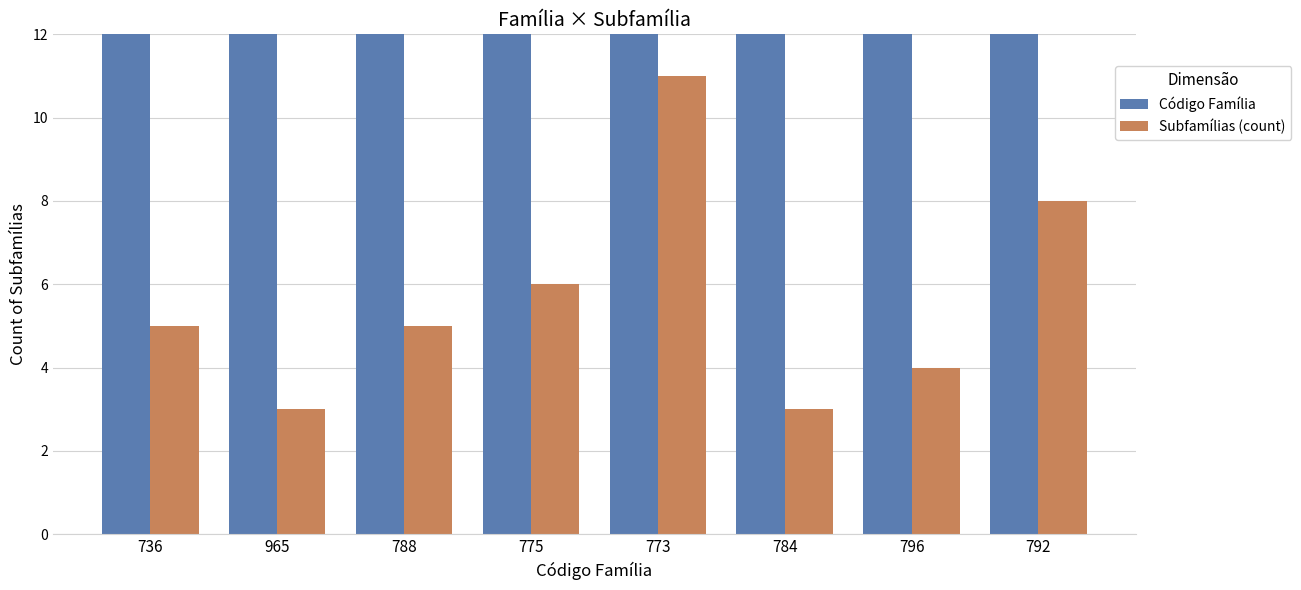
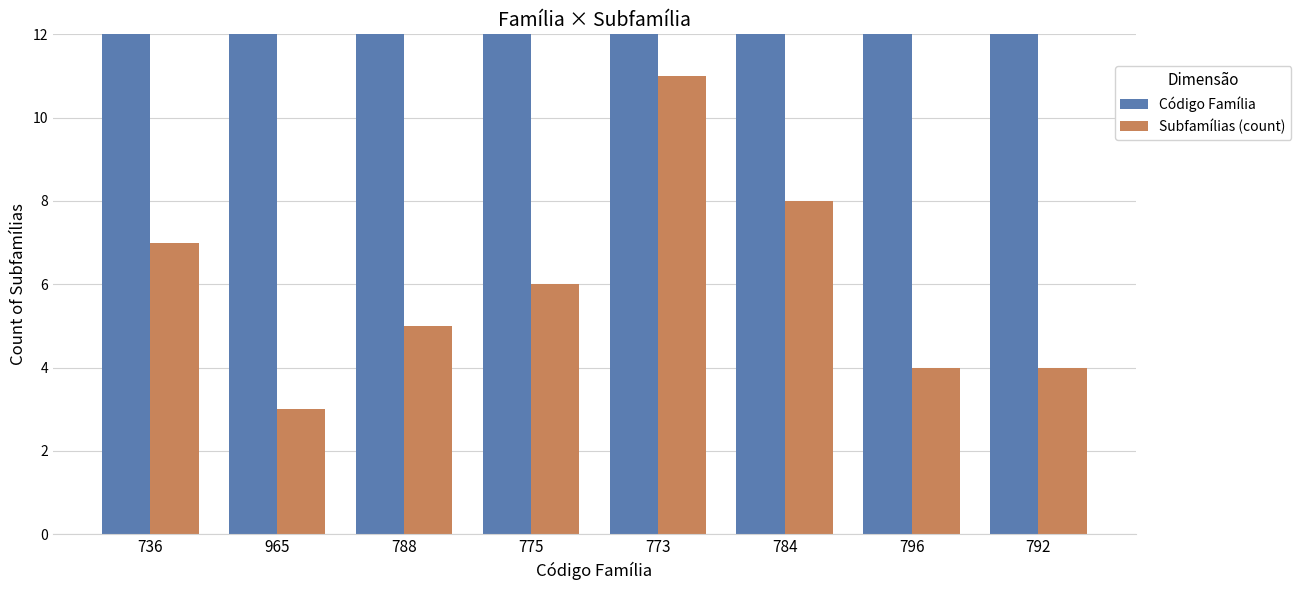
Subfamílias (count), 736: 5 -> 7
Subfamílias (count), 784: 3 -> 8
Subfamílias (count), 792: 8 -> 4
